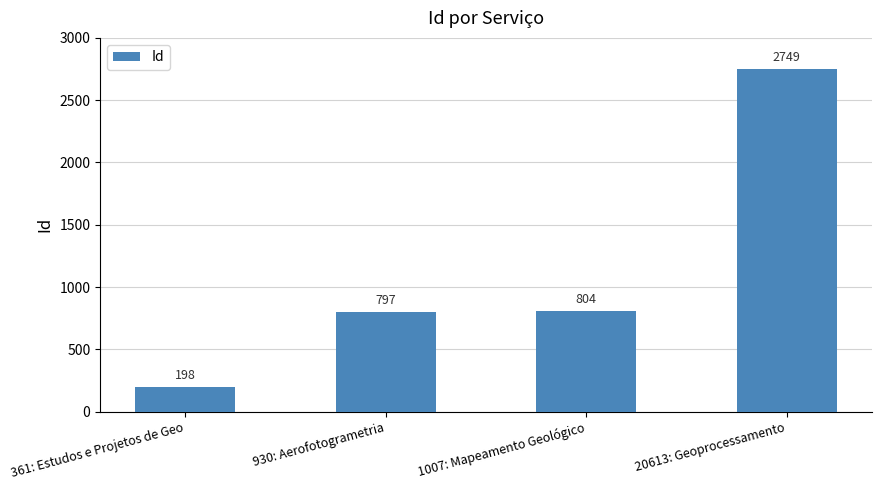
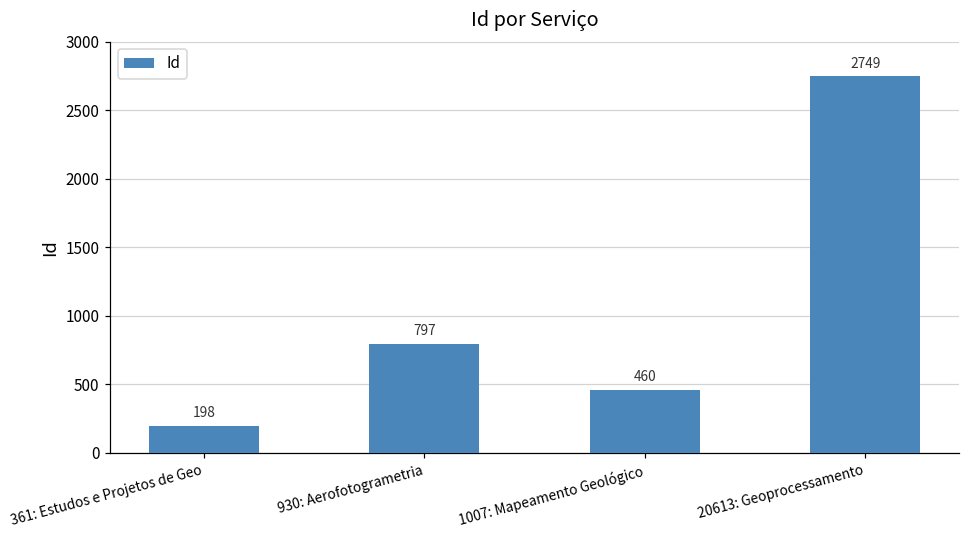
1007: Mapeamento Geológico: 804 -> 460
